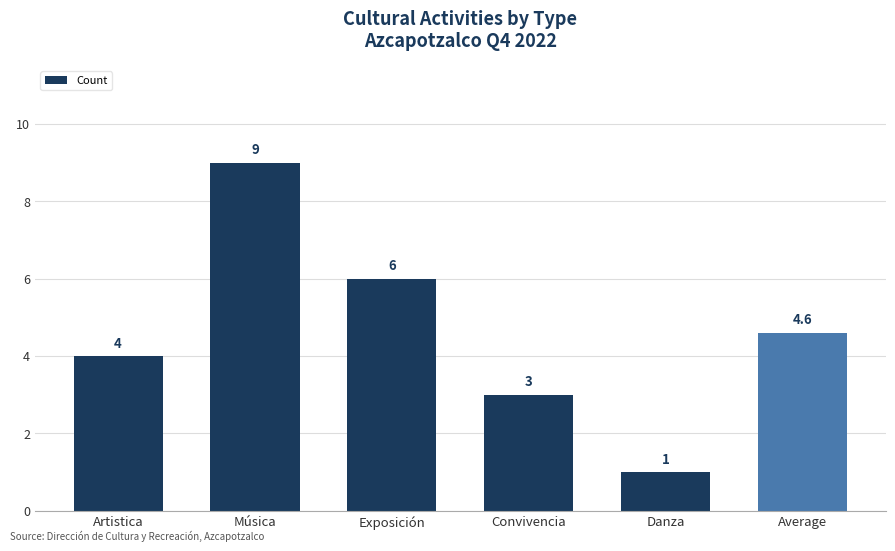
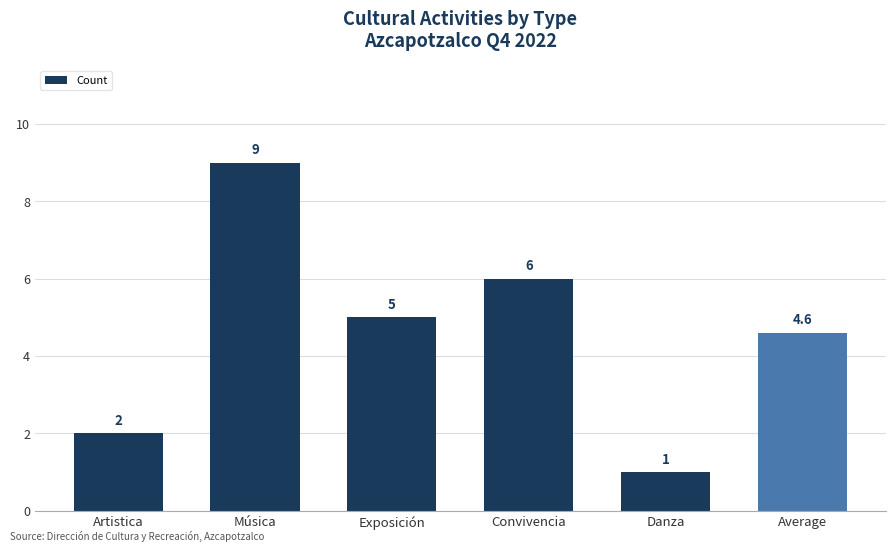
Artistica: 4 -> 2
Exposición: 6 -> 5
Convivencia: 3 -> 6
